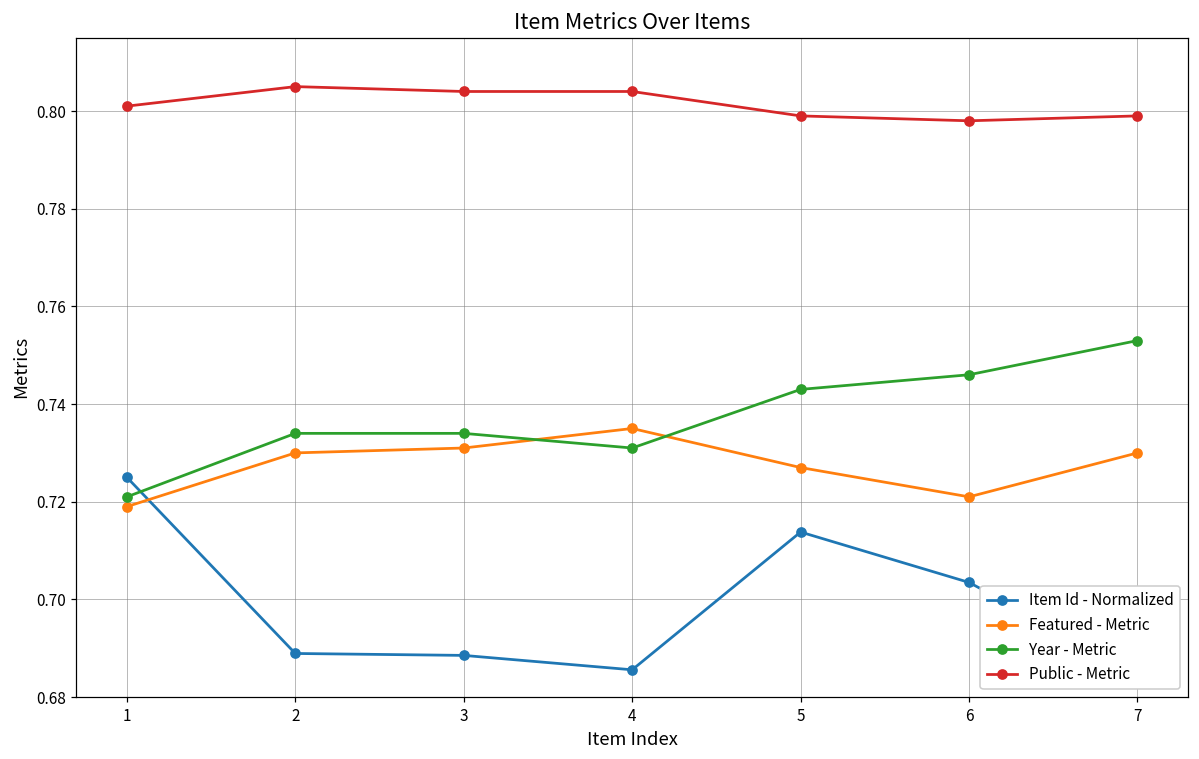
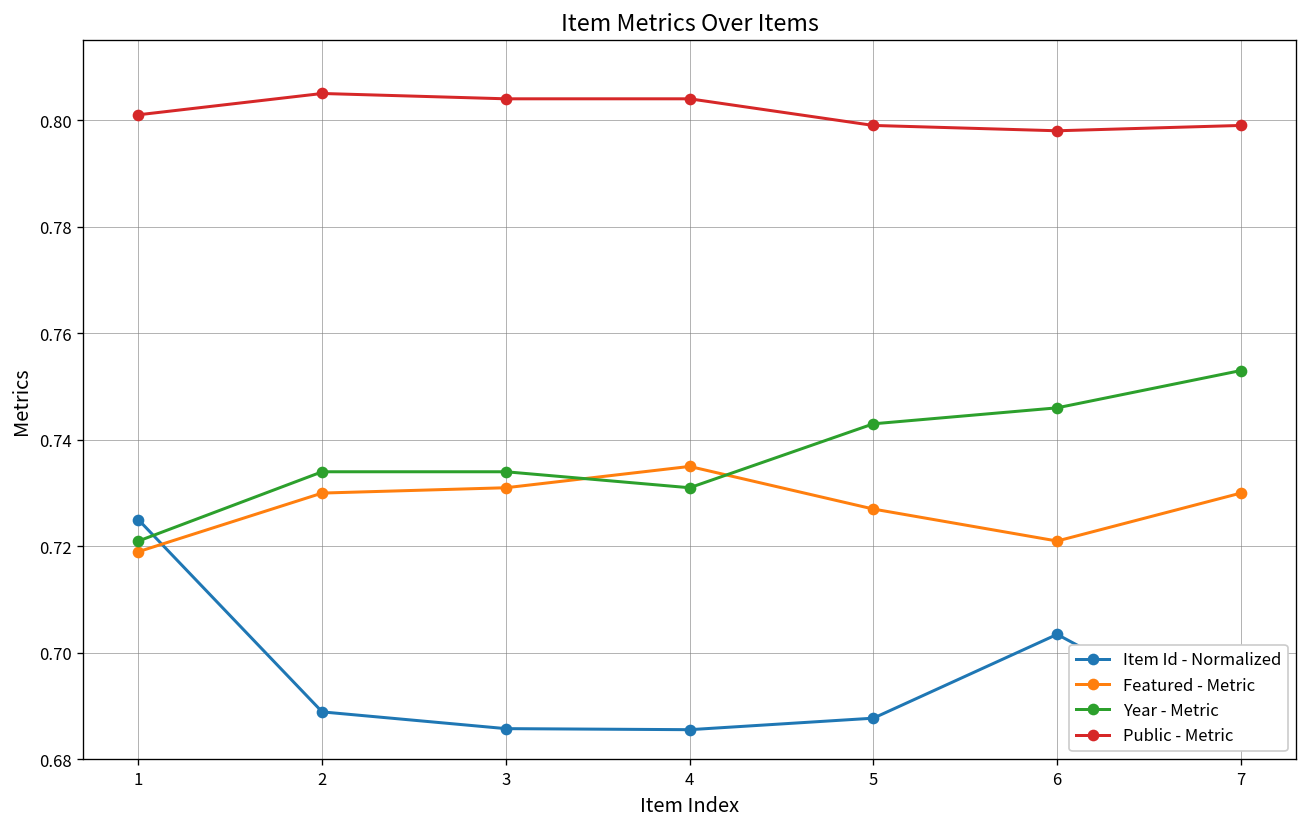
Item Id - Normalized, 3: 0.689 -> 0.686
Item Id - Normalized, 5: 0.714 -> 0.688
